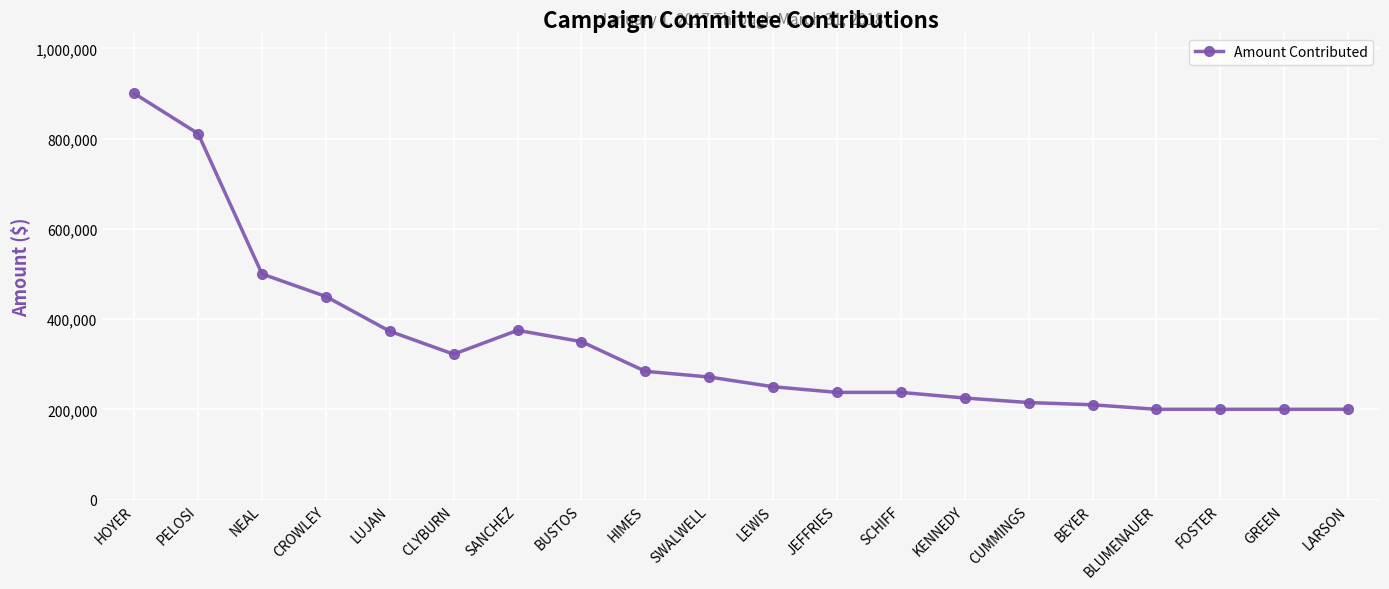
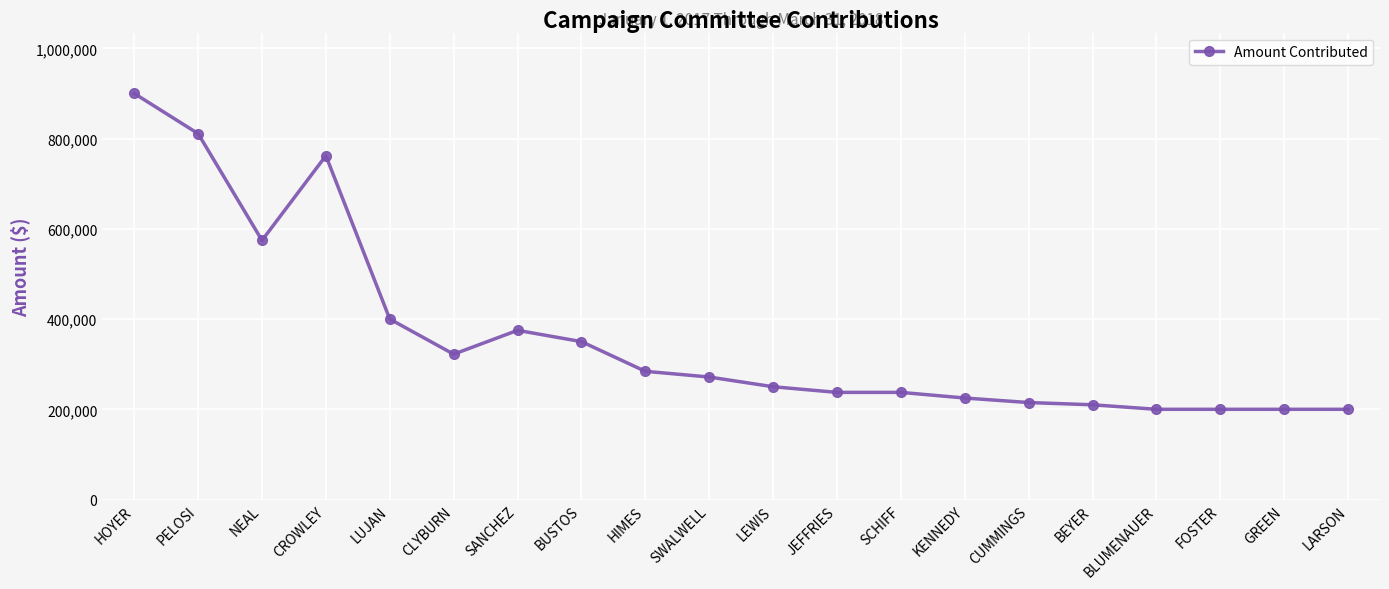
NEAL: 500,000 -> 570,000
CROWLEY: 450,000 -> 760,000
LUJAN: 370,000 -> 400,000
